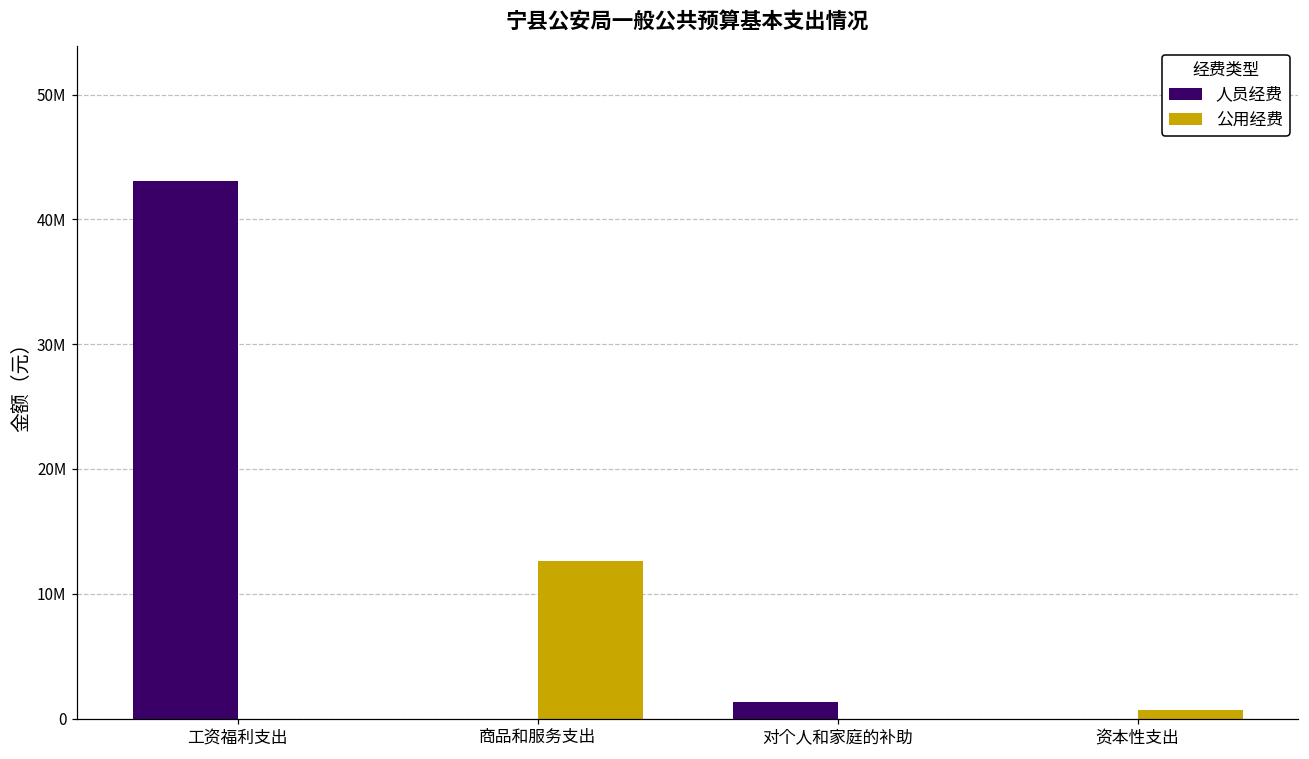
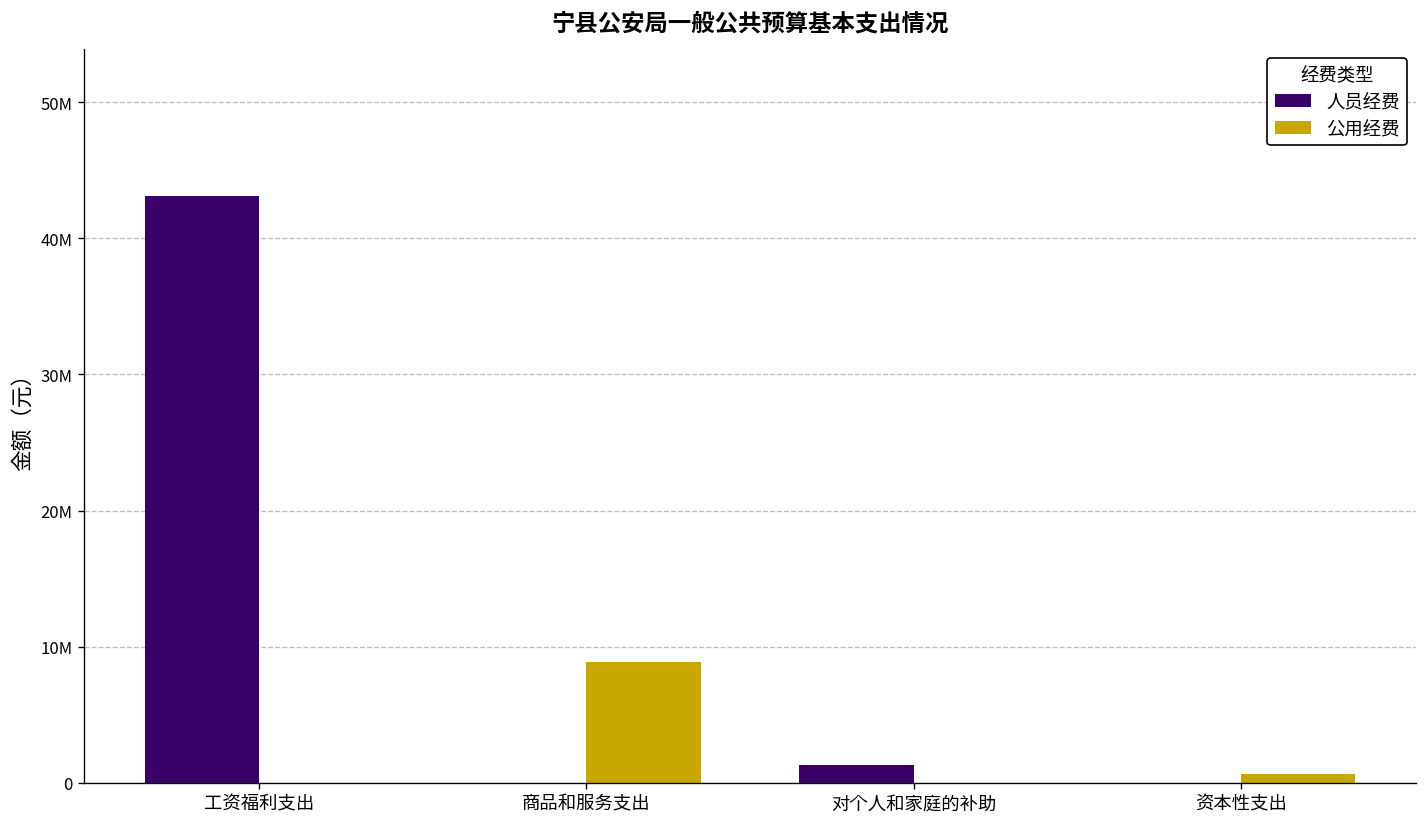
公用经费, 商品和服务支出: 12600000 -> 8900000
